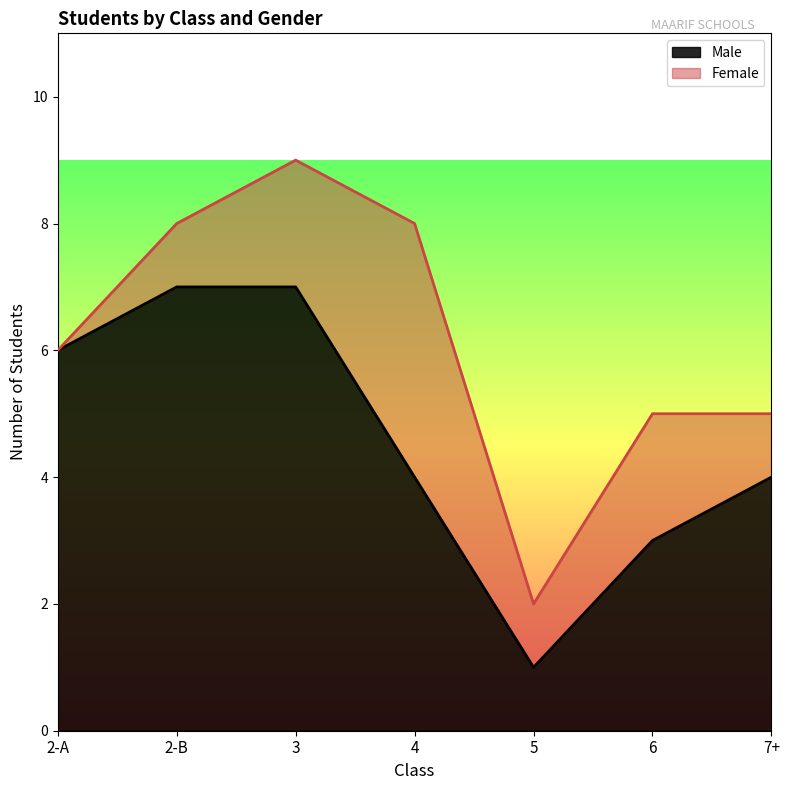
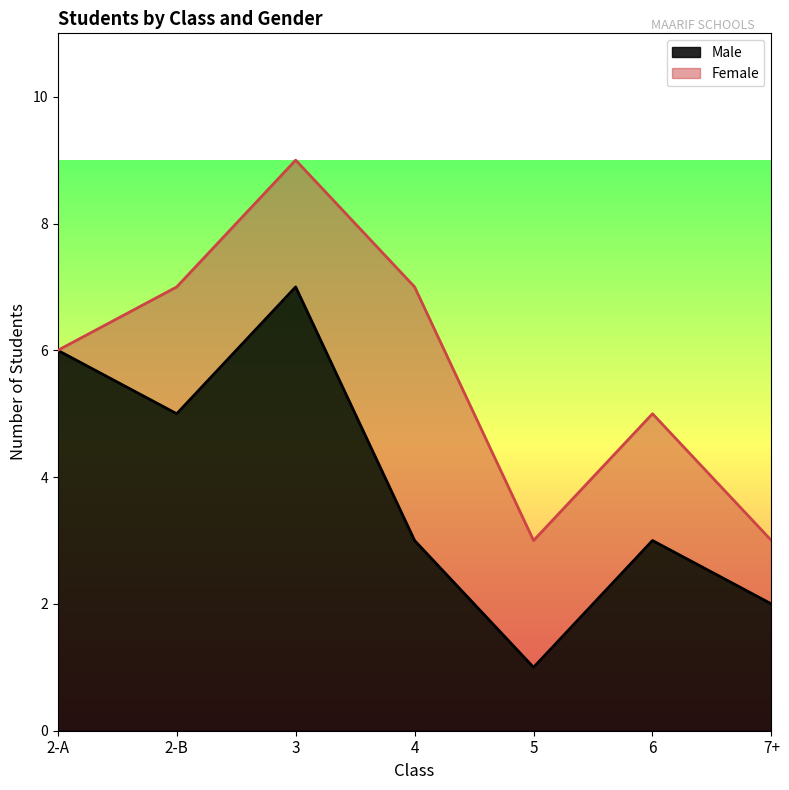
Male, 2-B: 7 -> 5
Female, 2-B: 1 -> 2
Male, 4: 4 -> 3
Female, 5: 1 -> 2
Male, 7+: 4 -> 2
